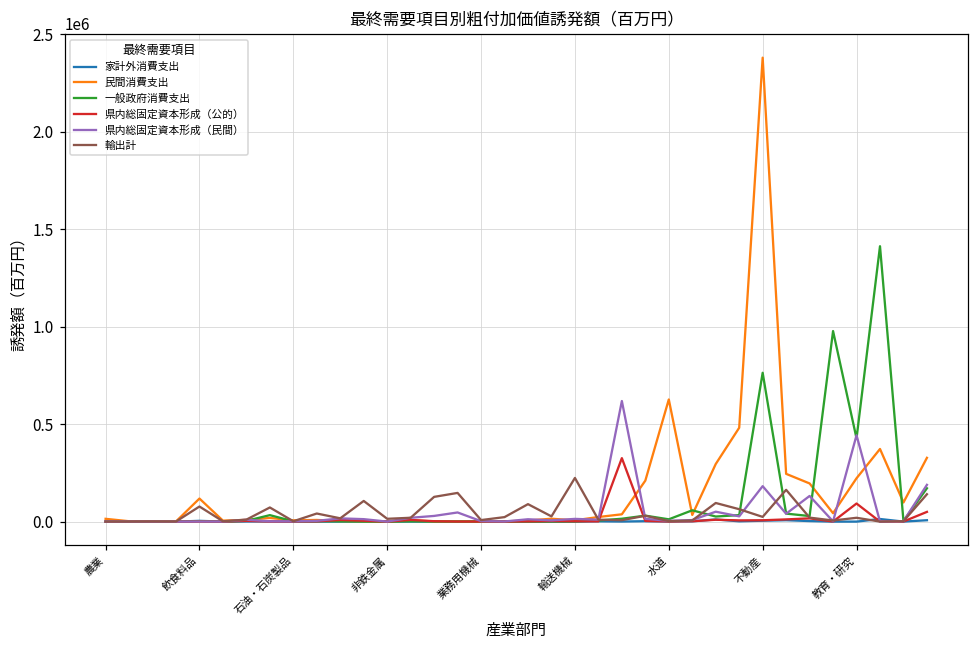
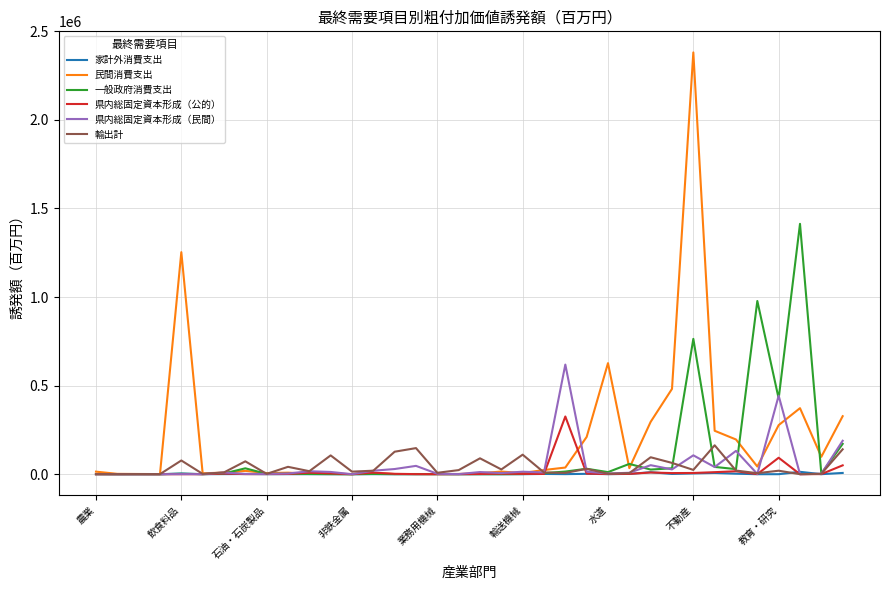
民間消費支出, 飲食料品: 120000 -> 1250000
輸出計, 輸送機械: 220000 -> 110000
県内総固定資本形成（民間）, 不動産: 180000 -> 110000
民間消費支出, 教育・研究: 220000 -> 280000
